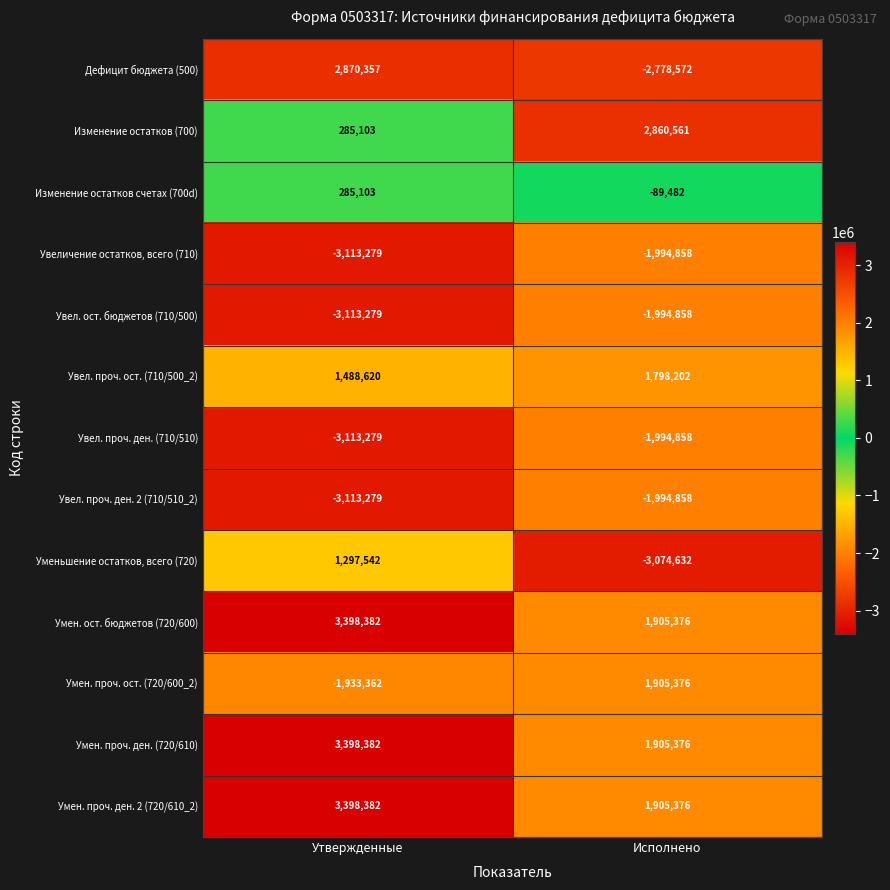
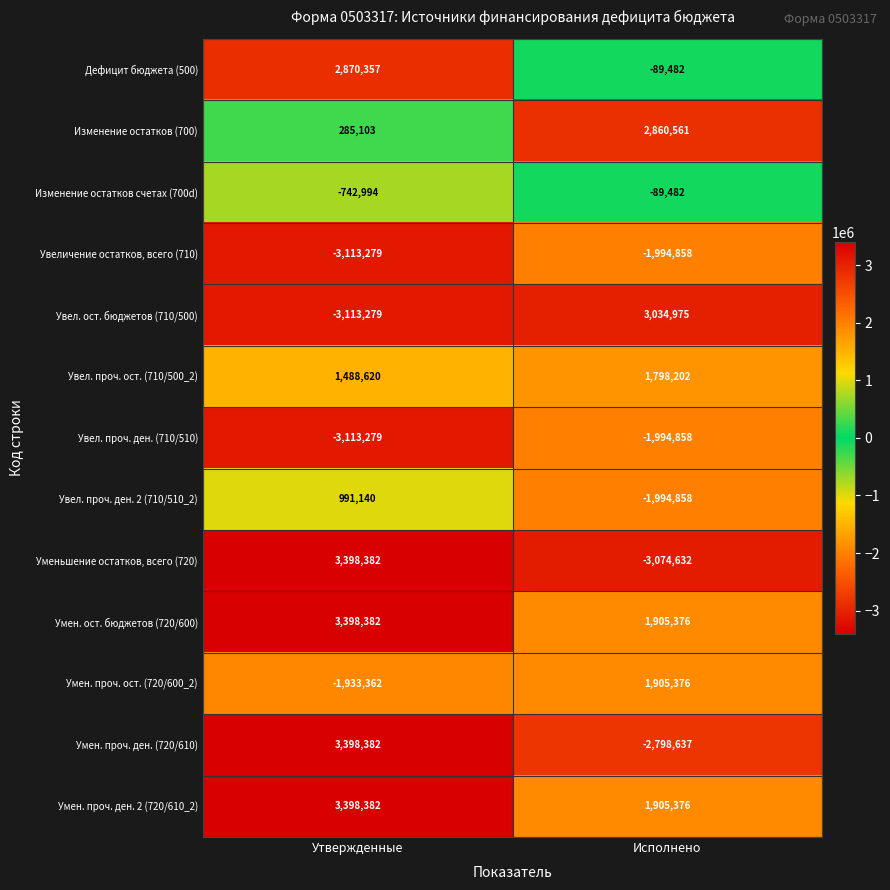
Дефицит бюджета (500), Исполнено: -2,778,572 -> -89,482
Изменение остатков счетах (700d), Утвержденные: 285,103 -> -742,994
Увел. ост. бюджетов (710/500), Исполнено: -1,994,858 -> 3,034,975
Увел. проч. ден. 2 (710/510_2), Утвержденные: -3,113,279 -> 991,140
Уменьшение остатков, всего (720), Утвержденные: 1,297,542 -> 3,398,382
Умен. проч. ден. (720/610), Исполнено: 1,905,376 -> -2,798,637
